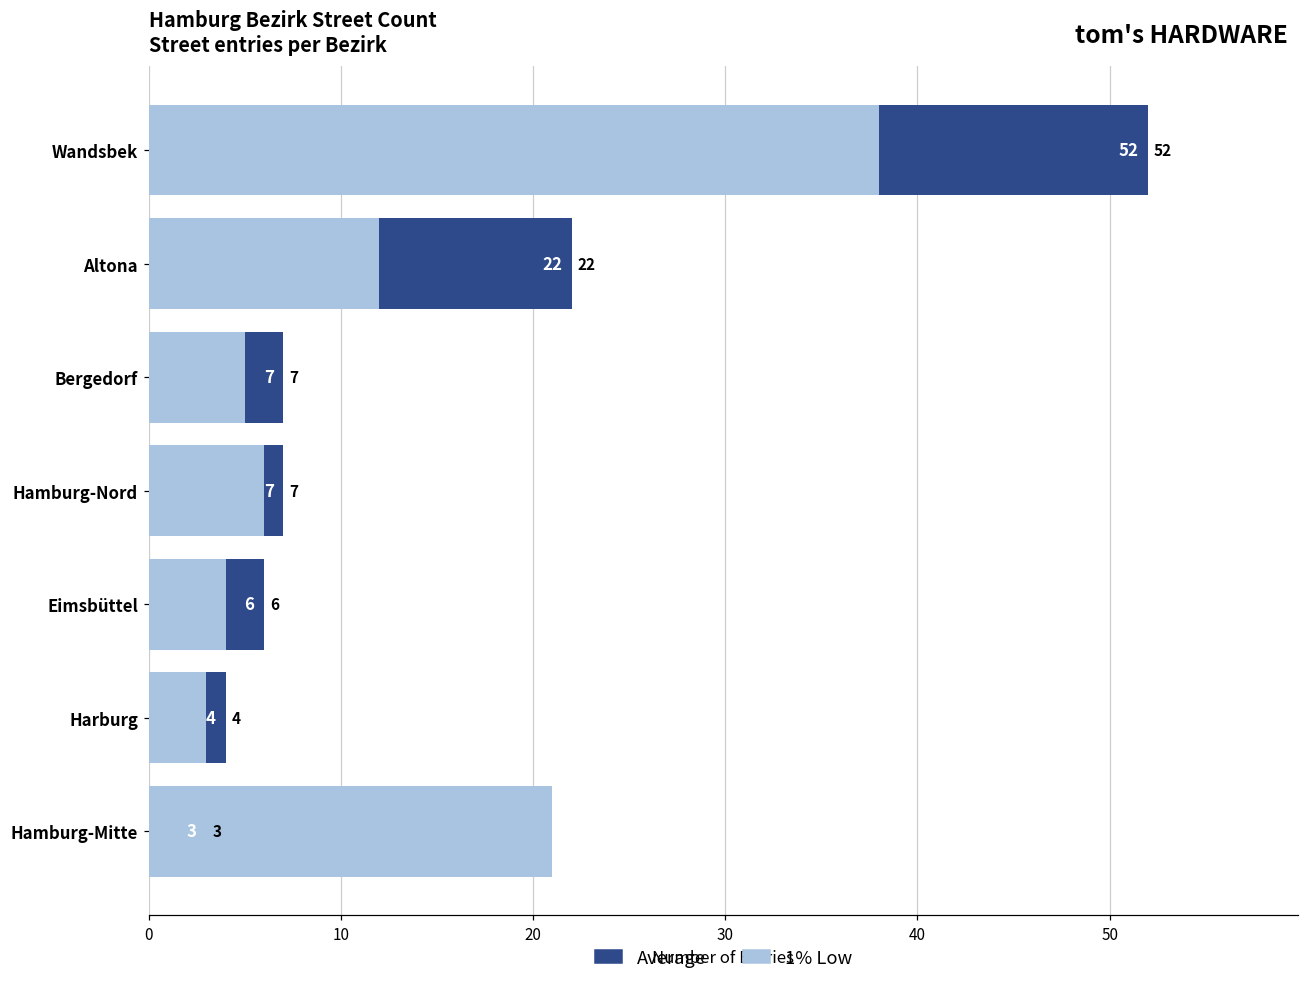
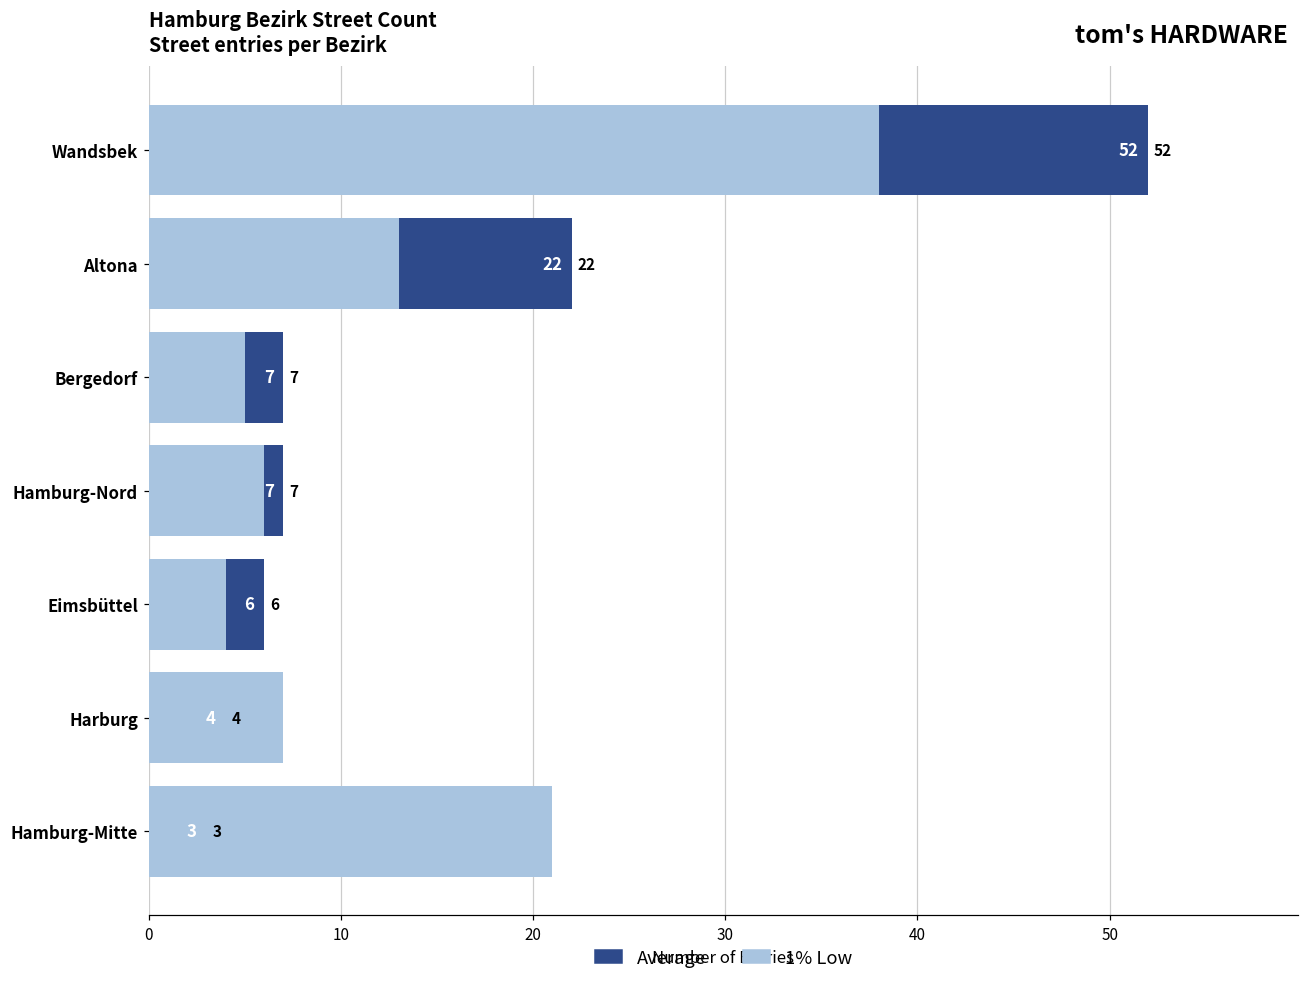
1% Low, Altona: 12 -> 13
1% Low, Harburg: 3 -> 7
